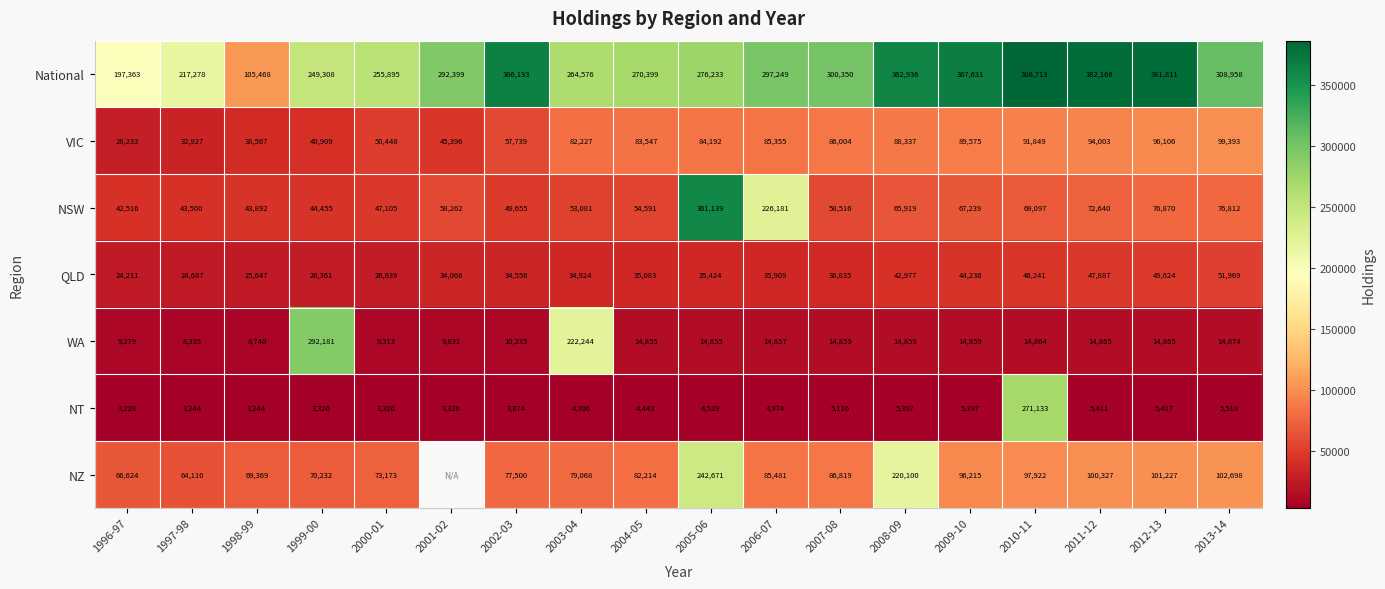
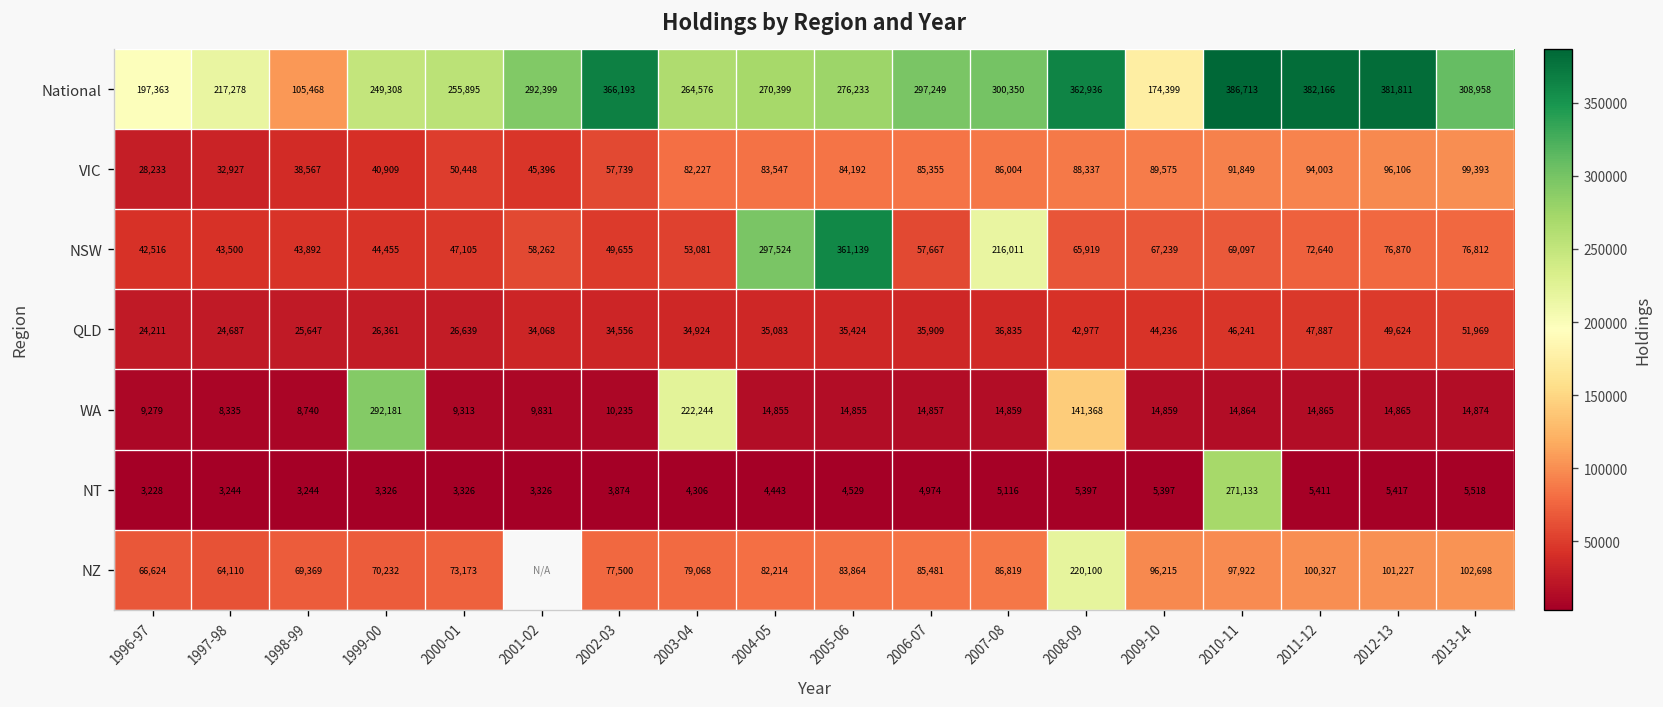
National, 2009-10: 367,631 -> 174,399
NSW, 2004-05: 54,591 -> 297,524
NSW, 2006-07: 226,181 -> 57,667
NSW, 2007-08: 58,516 -> 216,011
WA, 2008-09: 14,859 -> 141,368
NZ, 2005-06: 242,671 -> 83,864
